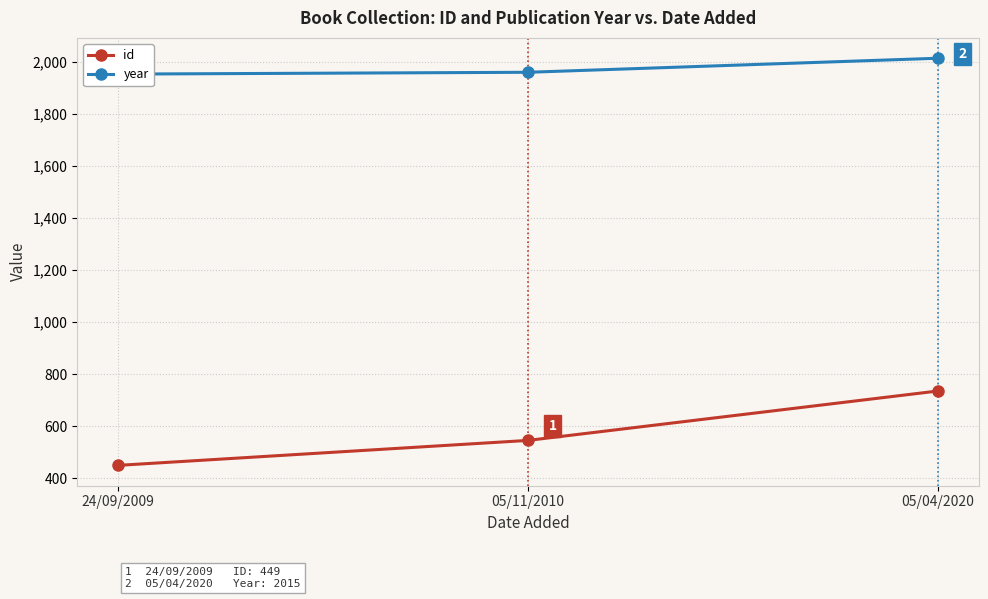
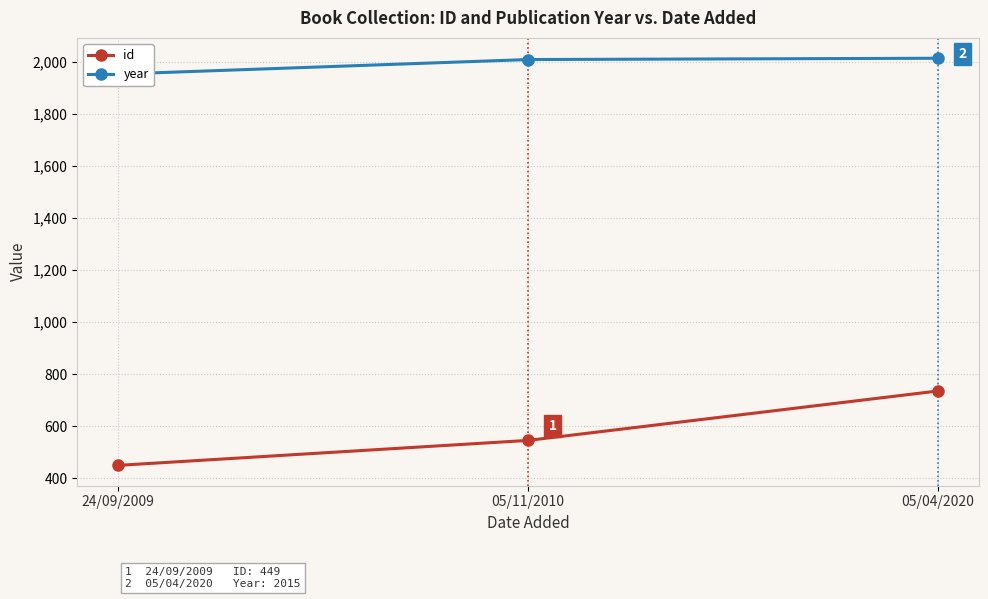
year, 05/11/2010: 1,960 -> 2,010
